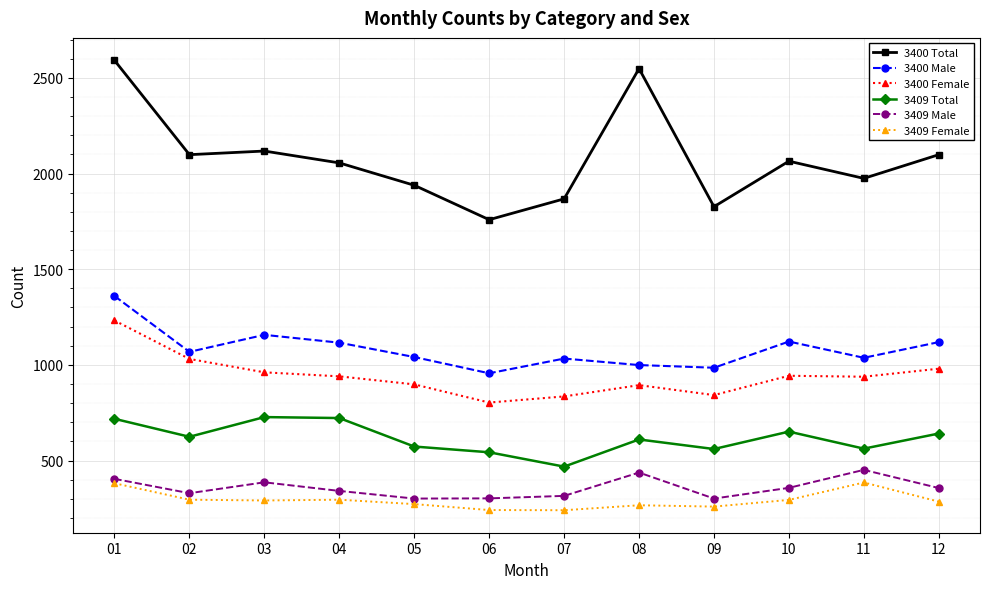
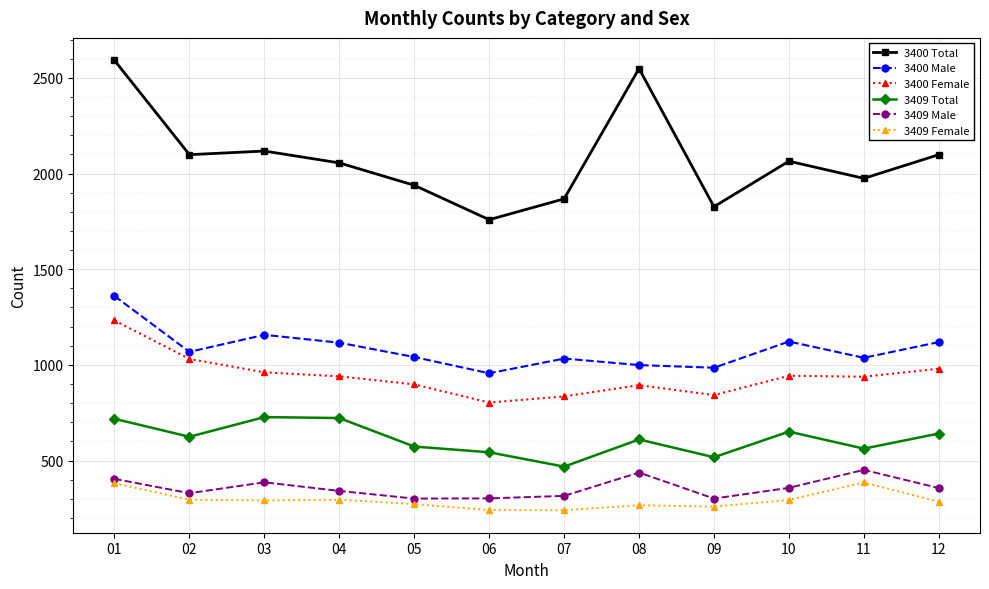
3409 Total, 09: 560 -> 520
